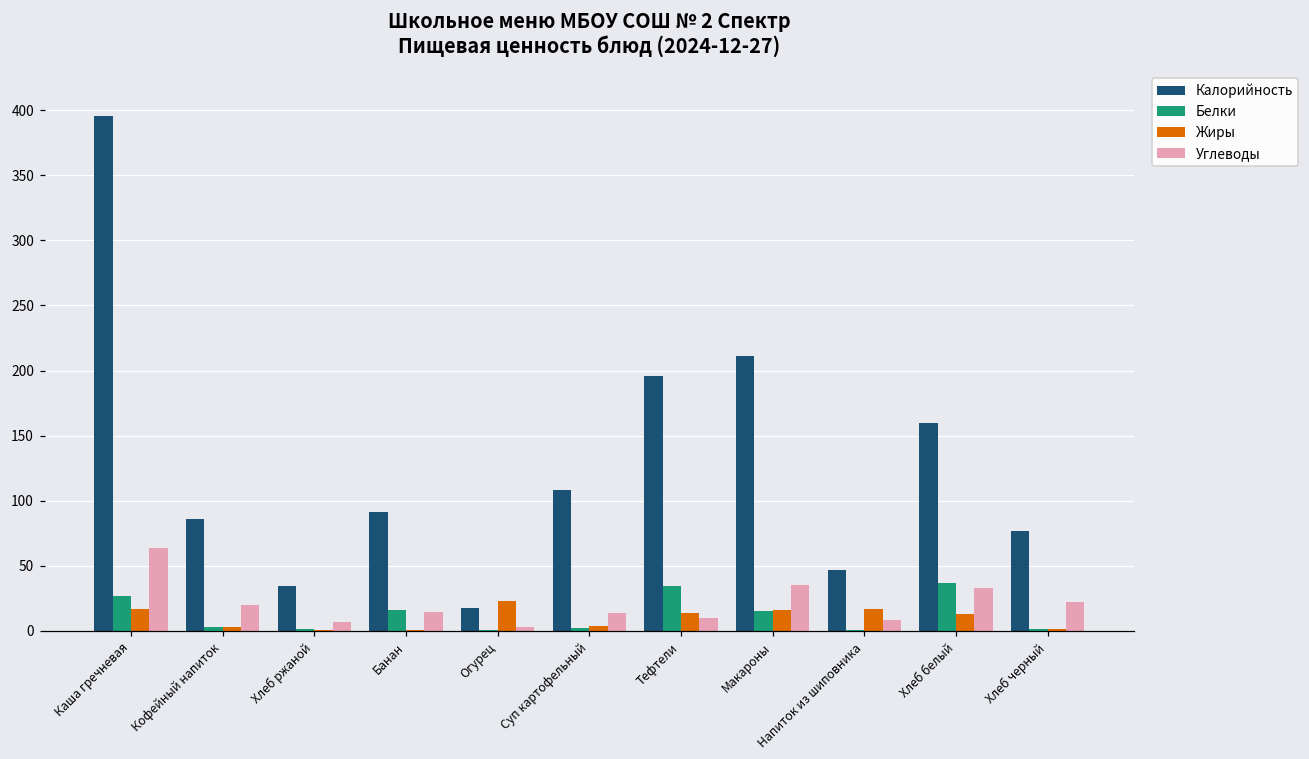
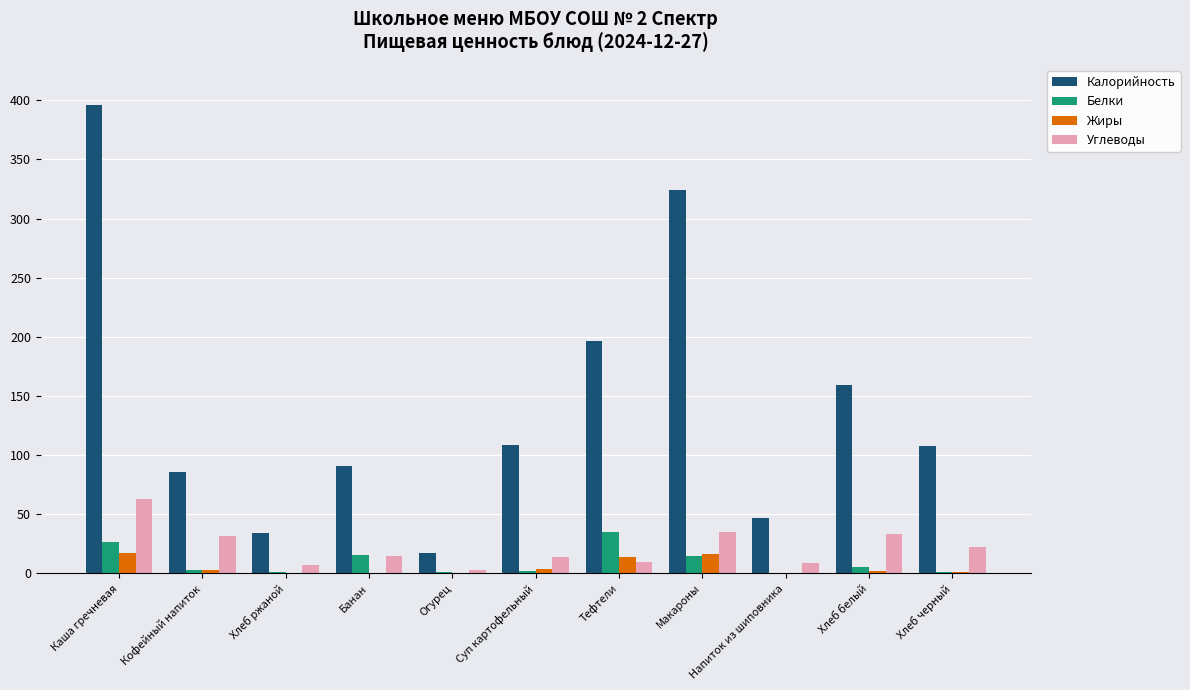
Углеводы, Кофейный напиток: 20 -> 32
Жиры, Огурец: 23 -> 0
Калорийность, Макароны: 211 -> 324
Жиры, Напиток из шиповника: 17 -> 0
Белки, Хлеб белый: 37 -> 5
Жиры, Хлеб белый: 13 -> 2
Калорийность, Хлеб черный: 77 -> 108
